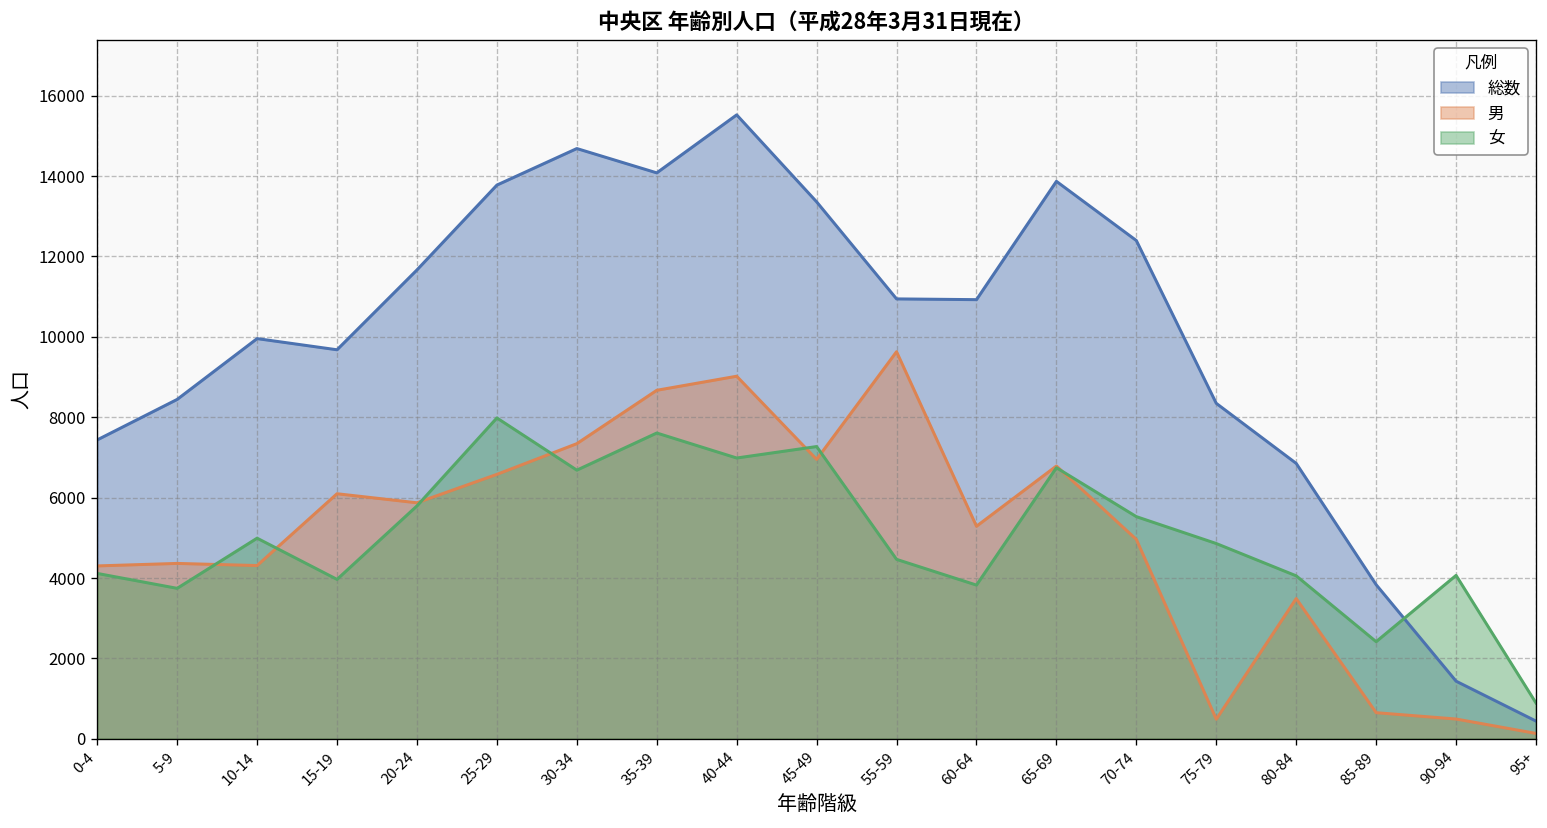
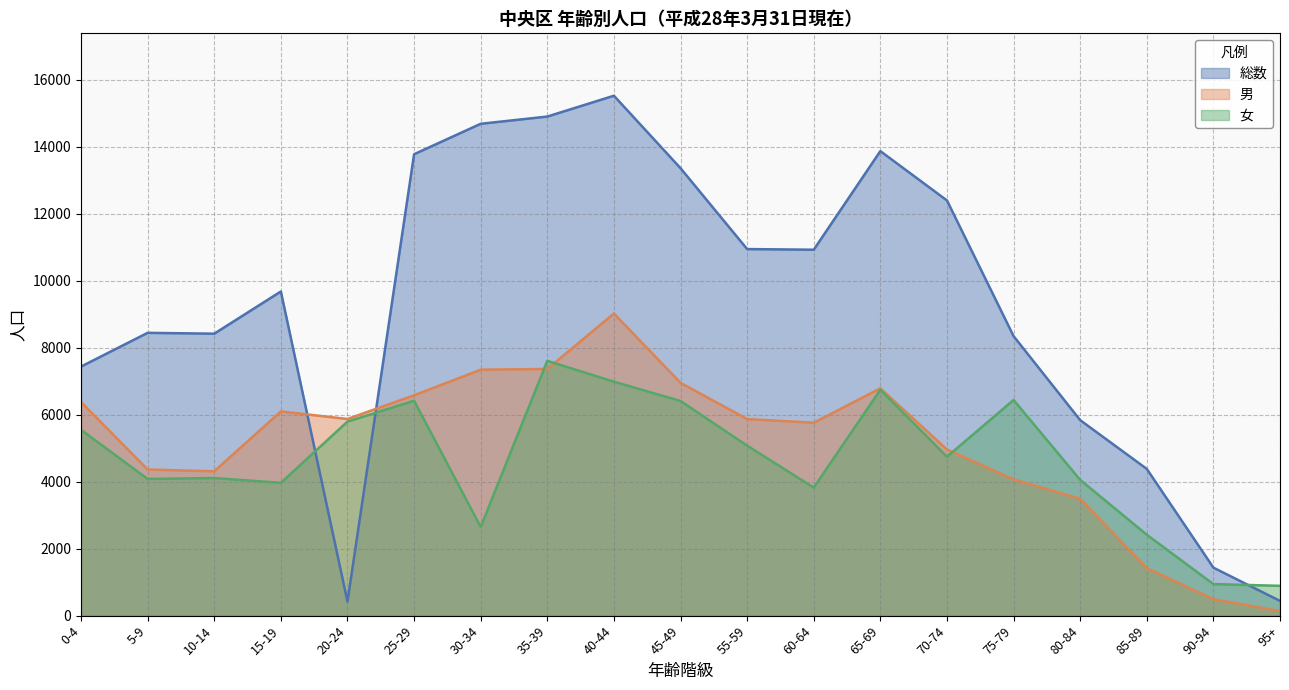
男, 0-4: 4300 -> 6400
女, 0-4: 4100 -> 5500
女, 5-9: 3700 -> 4100
総数, 10-14: 10000 -> 8400
女, 10-14: 5000 -> 4100
総数, 20-24: 11700 -> 400
女, 25-29: 8000 -> 6400
女, 30-34: 6700 -> 2600
総数, 35-39: 14100 -> 14900
男, 35-39: 8700 -> 7400
女, 45-49: 7300 -> 6400
男, 55-59: 9600 -> 5900
女, 55-59: 4500 -> 5100
男, 60-64: 5300 -> 5800
女, 70-74: 5500 -> 4700
男, 75-79: 500 -> 4100
女, 75-79: 4900 -> 6400
総数, 80-84: 6900 -> 5800
総数, 85-89: 3800 -> 4400
男, 85-89: 600 -> 1400
女, 90-94: 4100 -> 900
